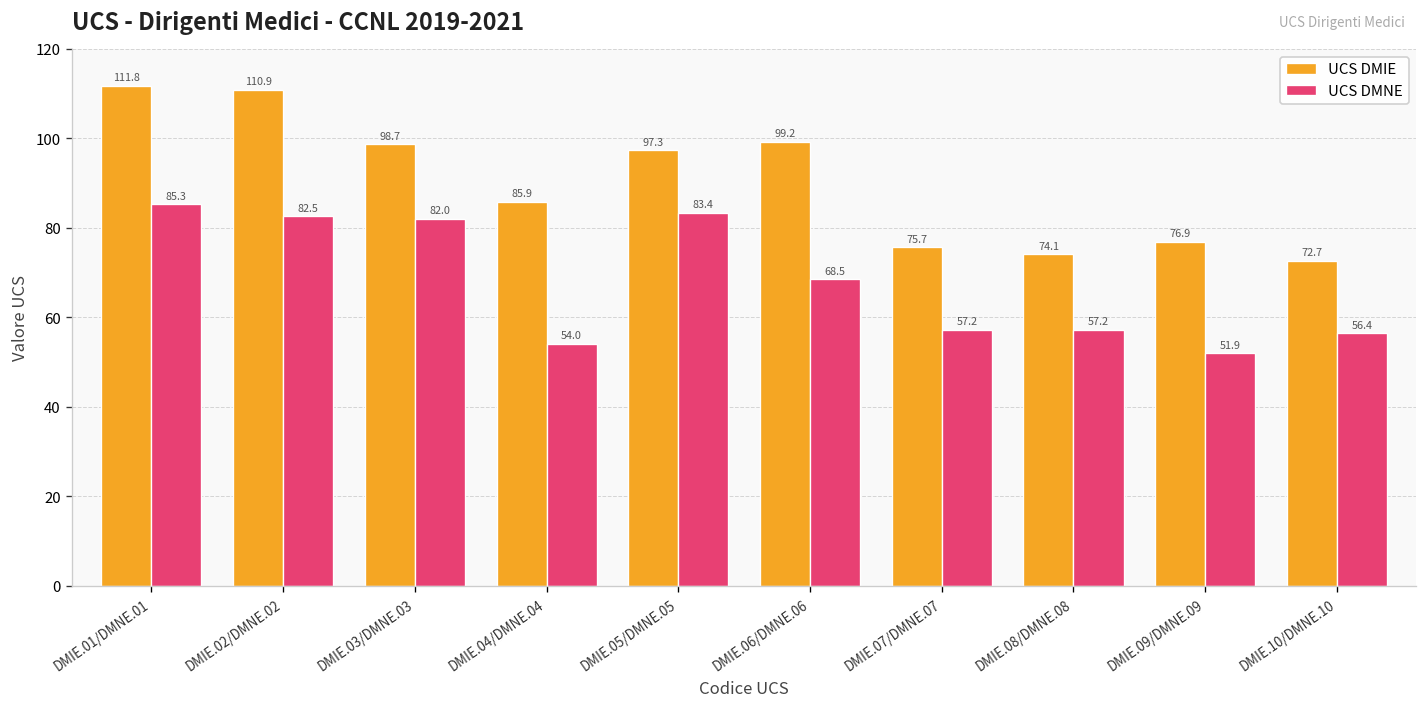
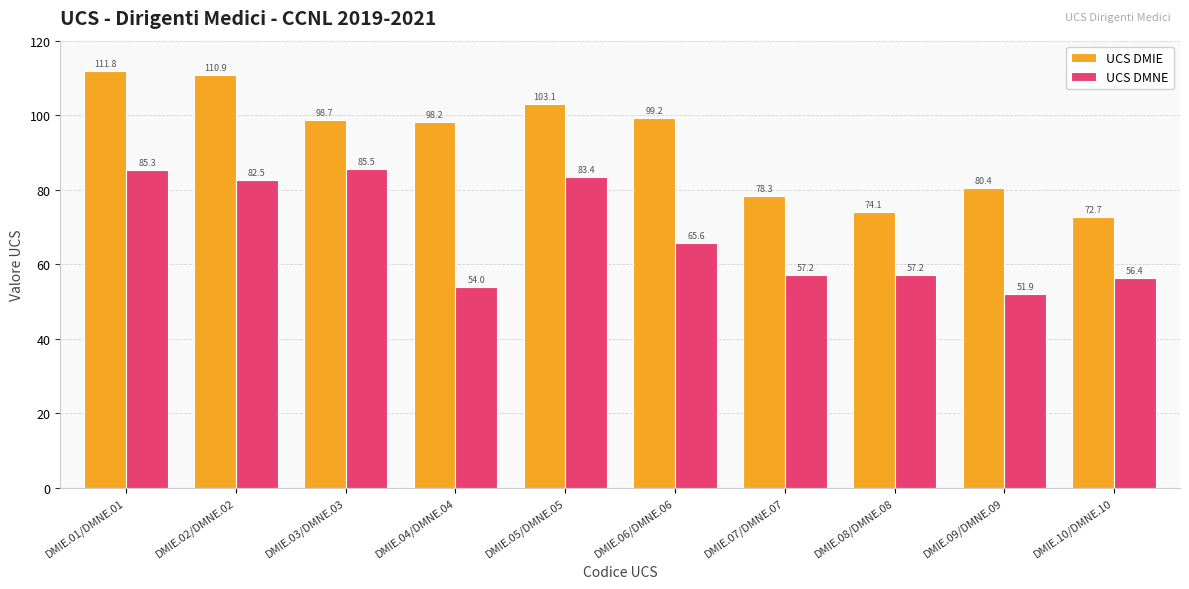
UCS DMNE, DMIE.03/DMNE.03: 82.0 -> 85.5
UCS DMIE, DMIE.04/DMNE.04: 85.9 -> 98.2
UCS DMIE, DMIE.05/DMNE.05: 97.3 -> 103.1
UCS DMNE, DMIE.06/DMNE.06: 68.5 -> 65.6
UCS DMIE, DMIE.07/DMNE.07: 75.7 -> 78.3
UCS DMIE, DMIE.09/DMNE.09: 76.9 -> 80.4
